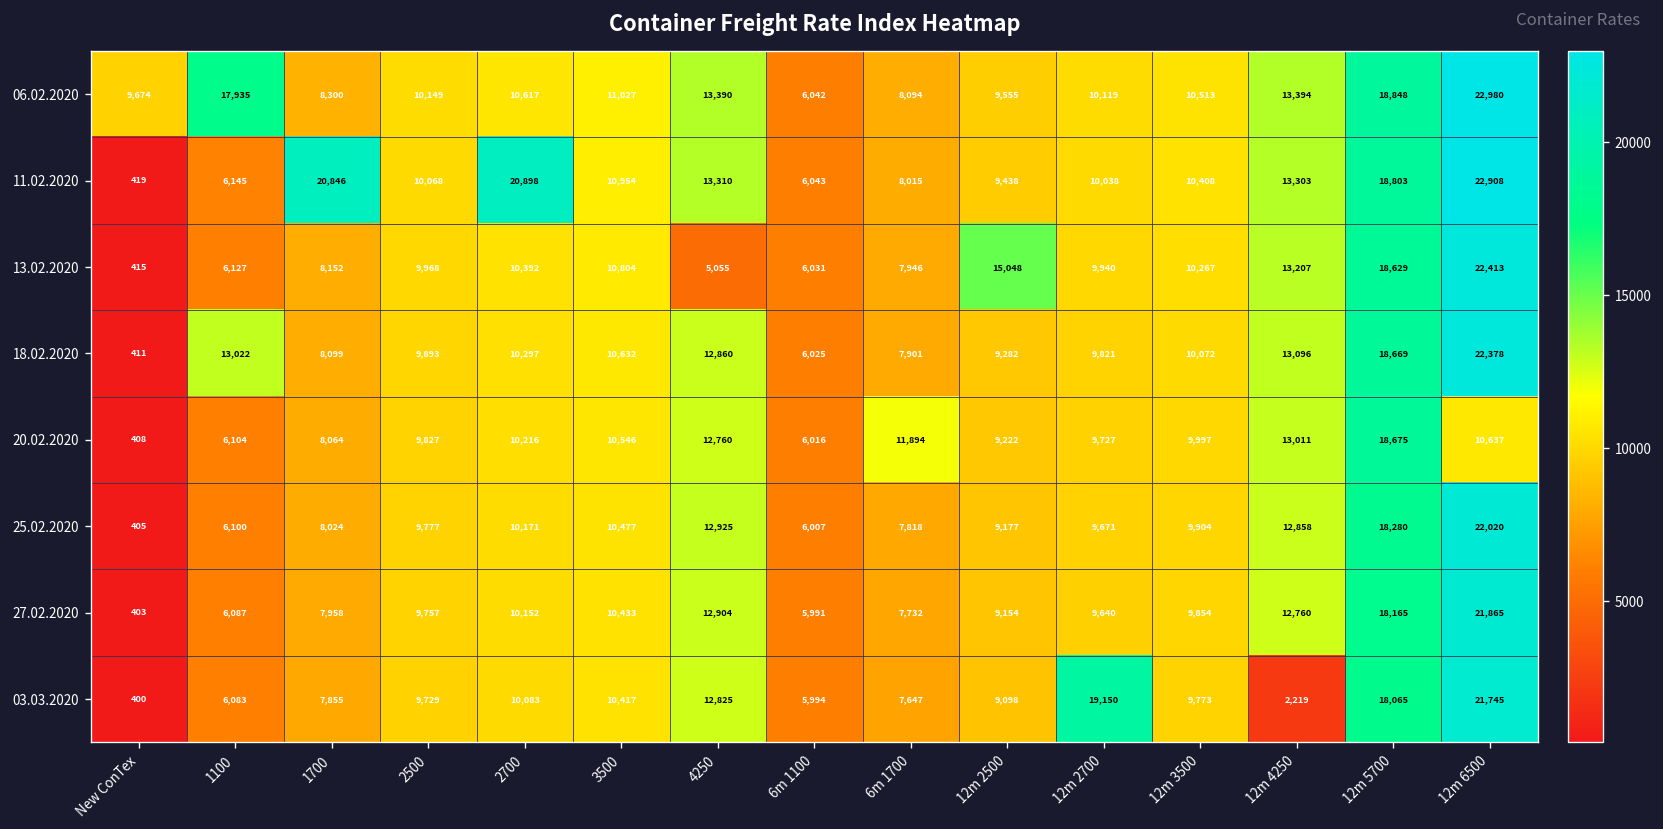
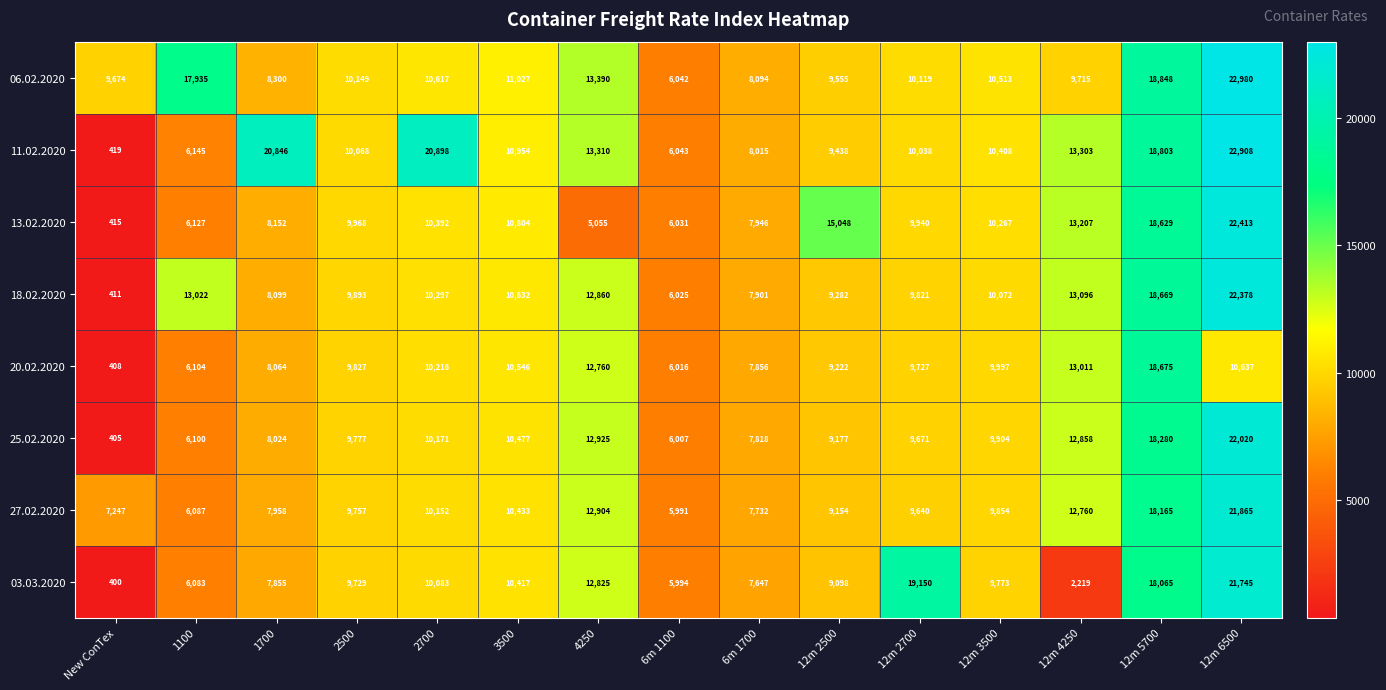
06.02.2020, 12m 4250: 13,394 -> 9,715
20.02.2020, 6m 1700: 11,894 -> 7,856
27.02.2020, New ConTex: 403 -> 7,247
